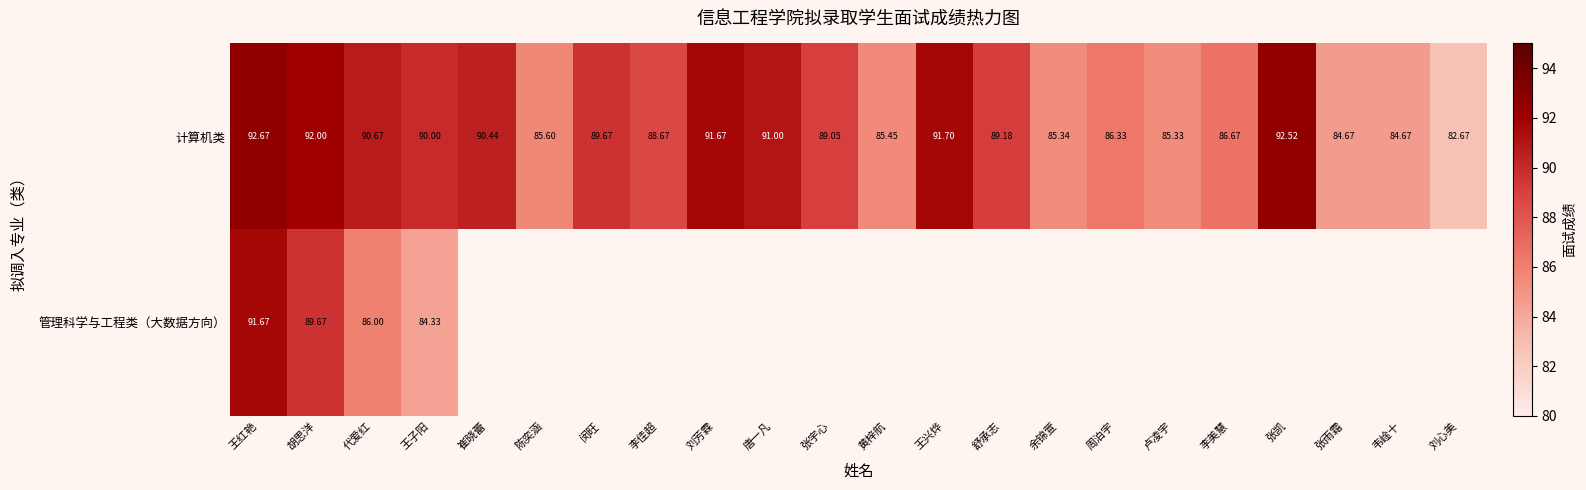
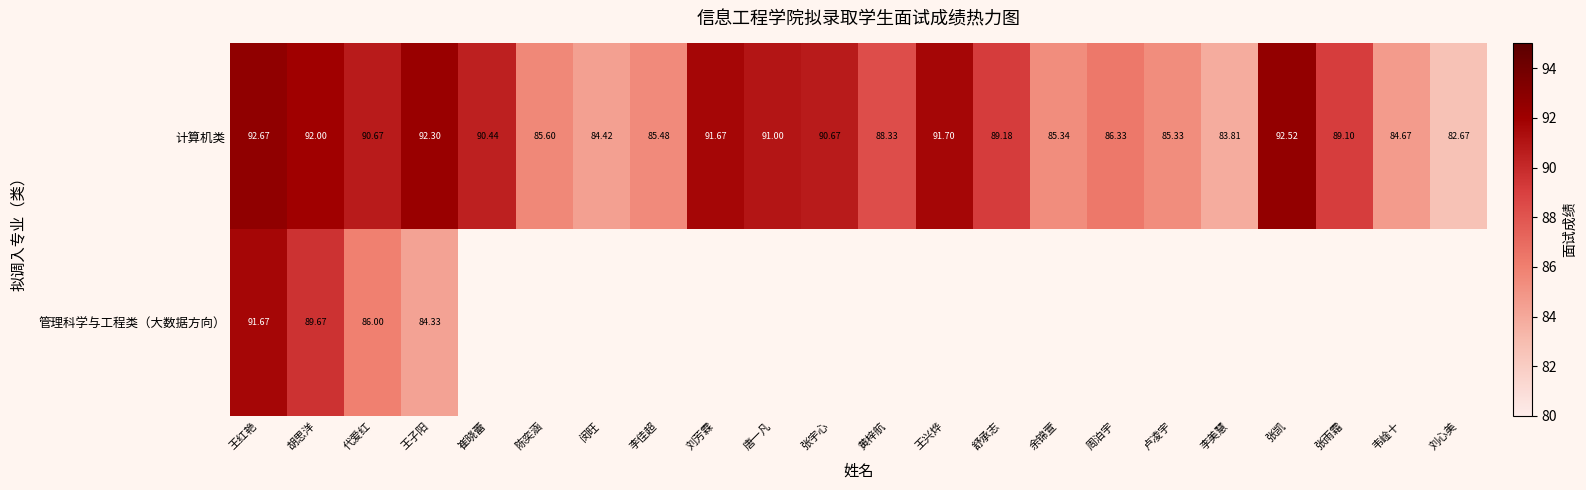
计算机类, 王子阳: 90.00 -> 92.30
计算机类, 闵旺: 89.67 -> 84.42
计算机类, 李佳超: 88.67 -> 85.48
计算机类, 张宇心: 89.05 -> 90.67
计算机类, 黄梓航: 85.45 -> 88.33
计算机类, 李美慧: 86.67 -> 83.81
计算机类, 张雨霜: 84.67 -> 89.10
